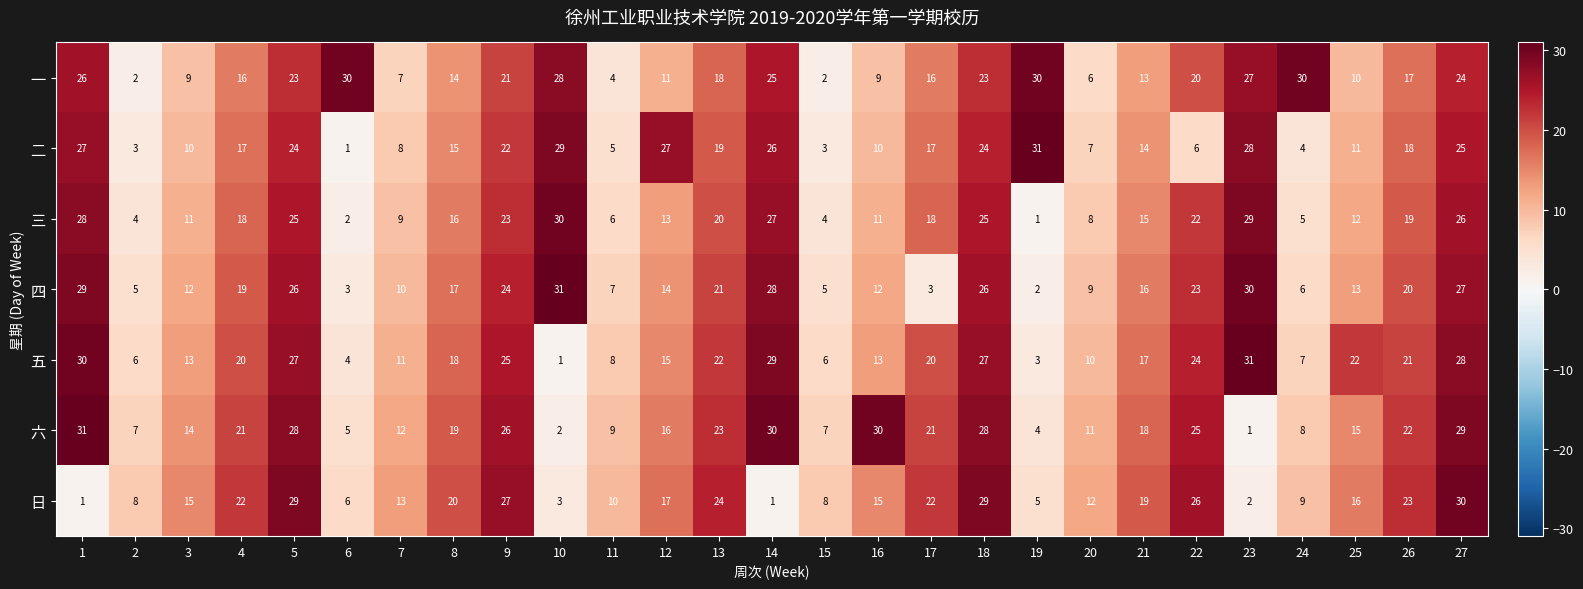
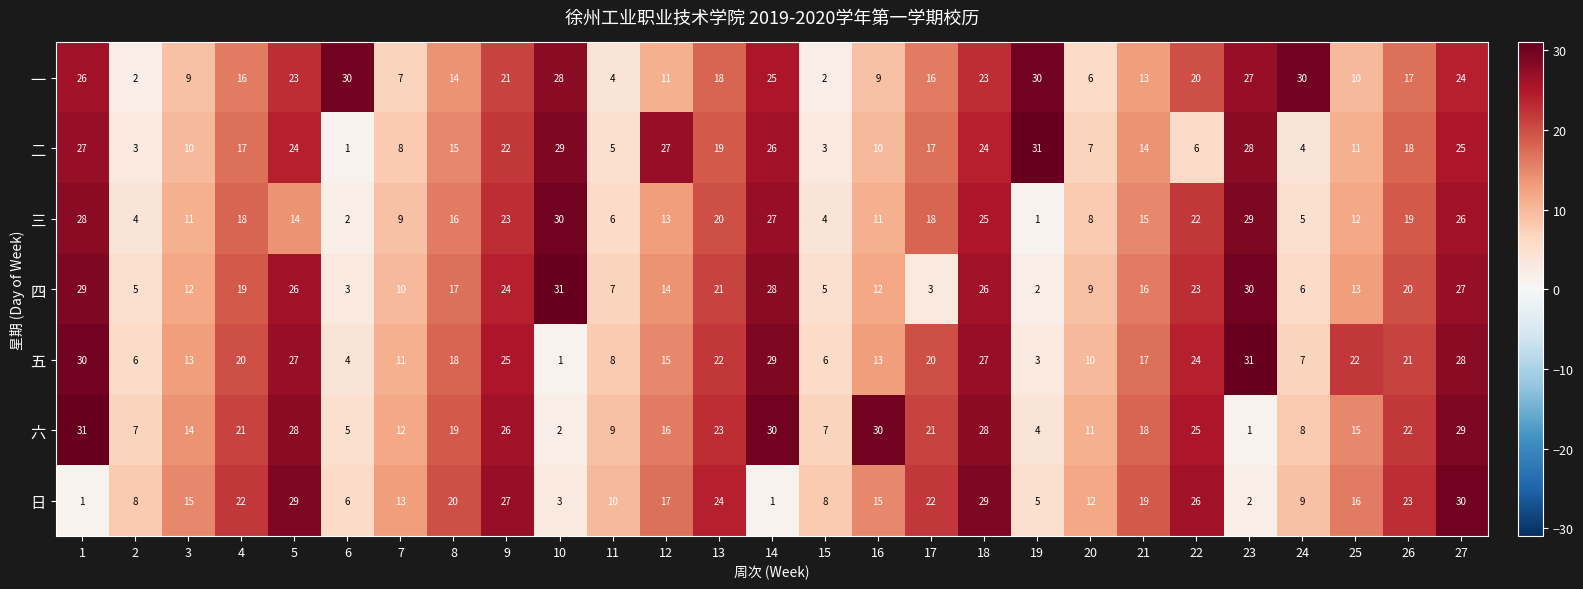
三, 5: 25 -> 14
